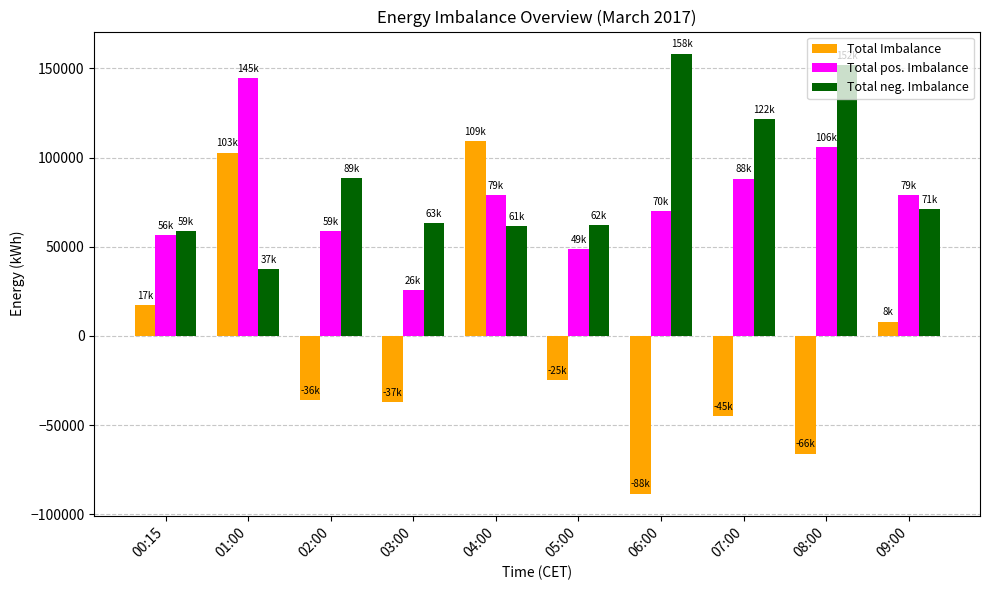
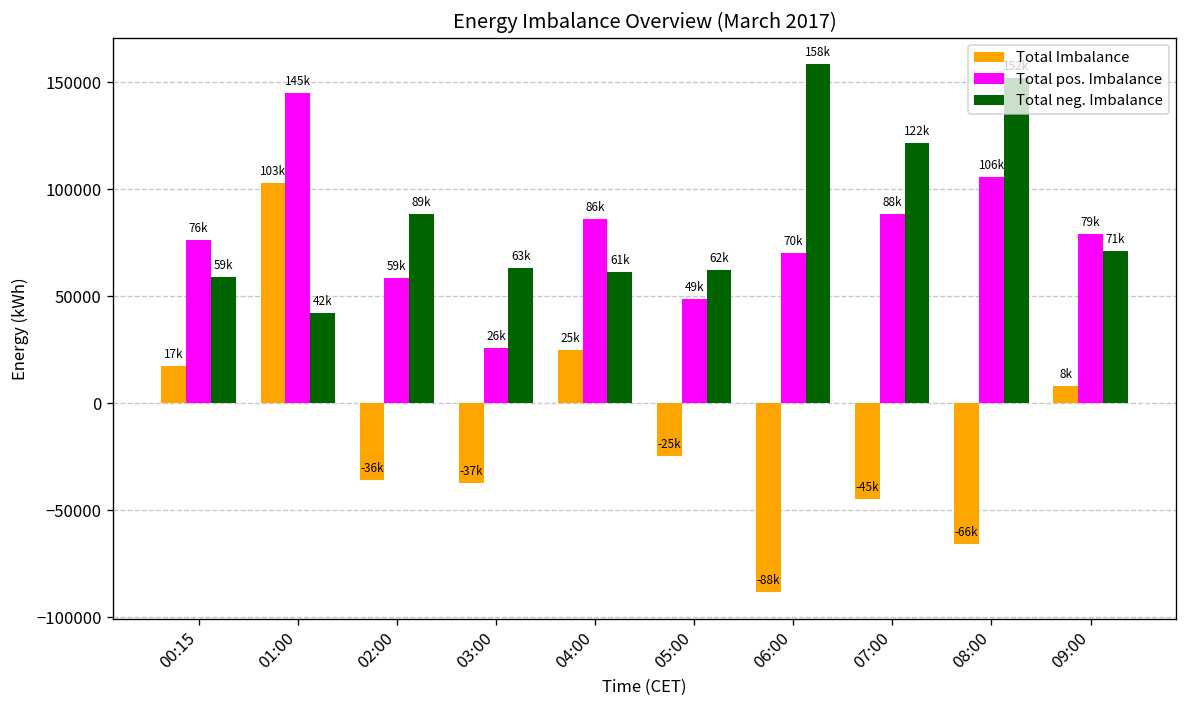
Total pos. Imbalance, 00:15: 56k -> 76k
Total neg. Imbalance, 01:00: 37k -> 42k
Total Imbalance, 04:00: 109k -> 25k
Total pos. Imbalance, 04:00: 79k -> 86k
